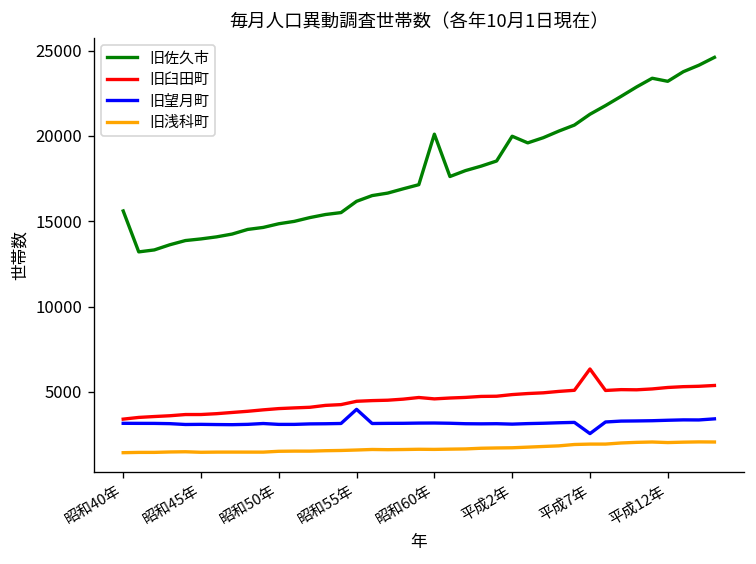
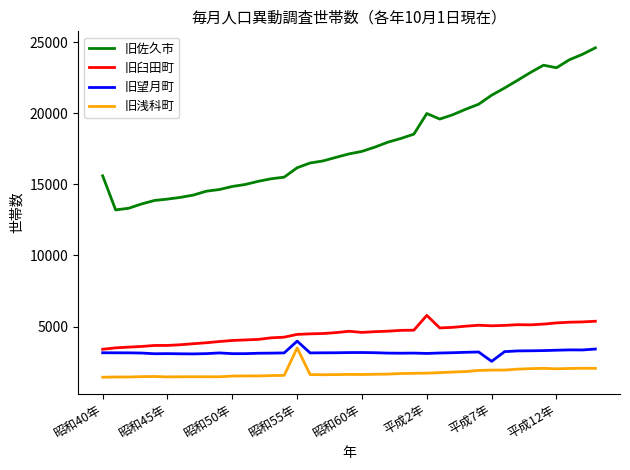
旧浅科町, 昭和55年: 1600 -> 3500
旧佐久市, 昭和60年: 20100 -> 17300
旧臼田町, 平成2年: 4800 -> 5800
旧臼田町, 平成7年: 6300 -> 5100
